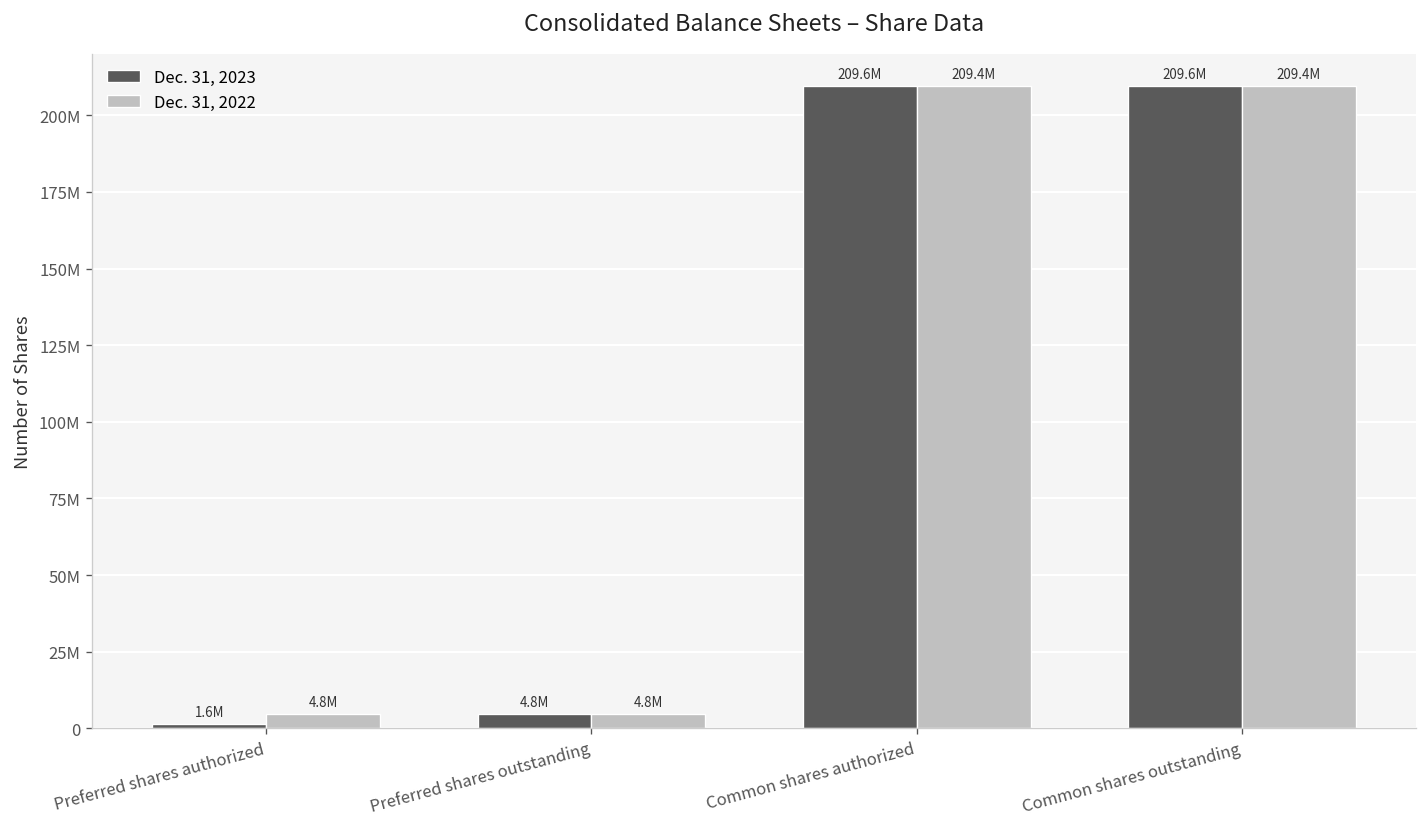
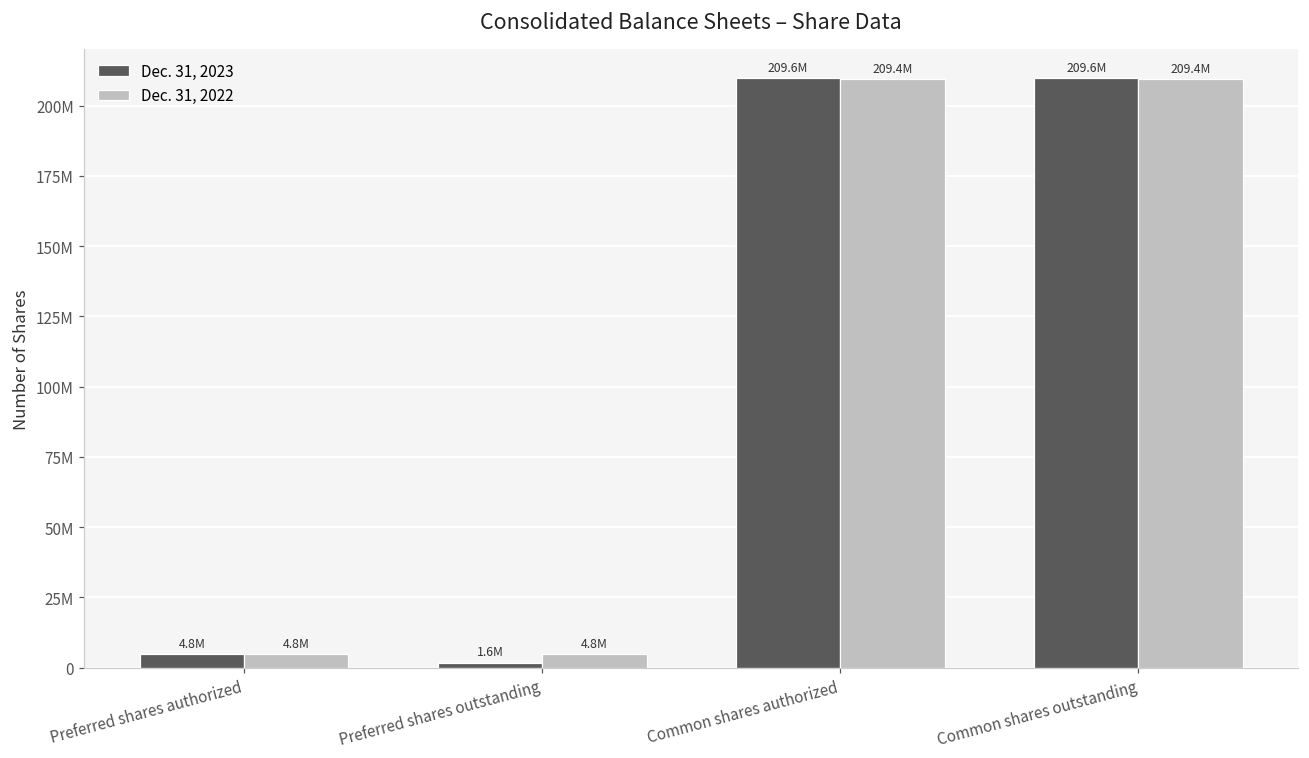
Dec. 31, 2023, Preferred shares authorized: 1.6M -> 4.8M
Dec. 31, 2023, Preferred shares outstanding: 4.8M -> 1.6M
